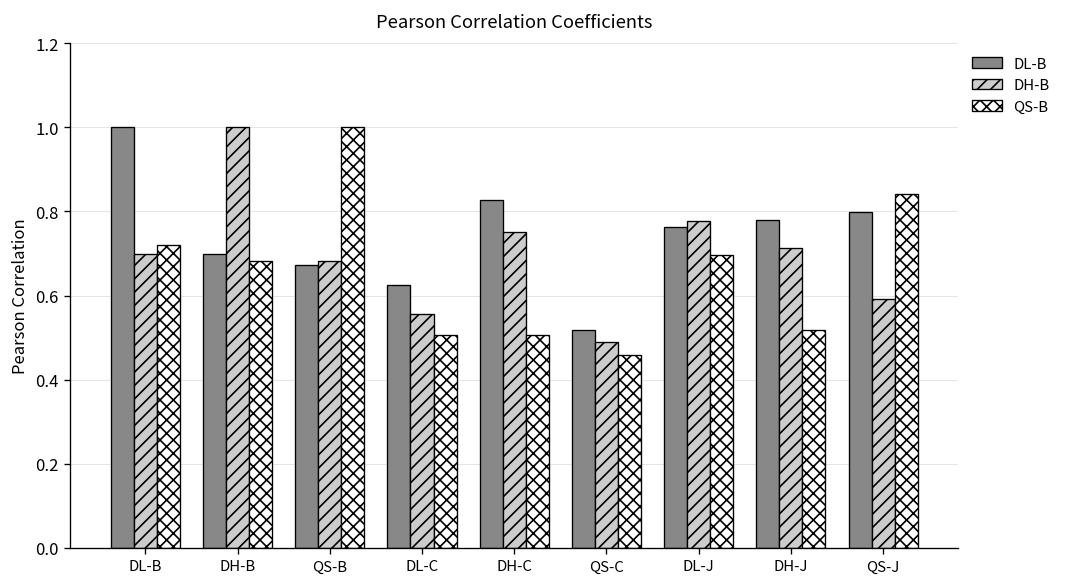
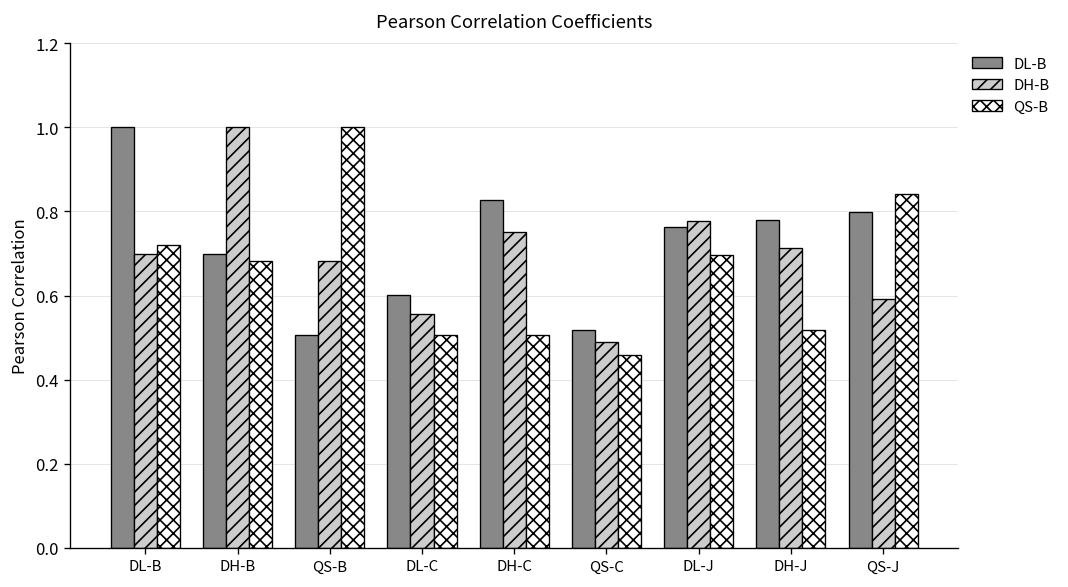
DL-B, QS-B: 0.67 -> 0.51
DL-B, DL-C: 0.63 -> 0.60
